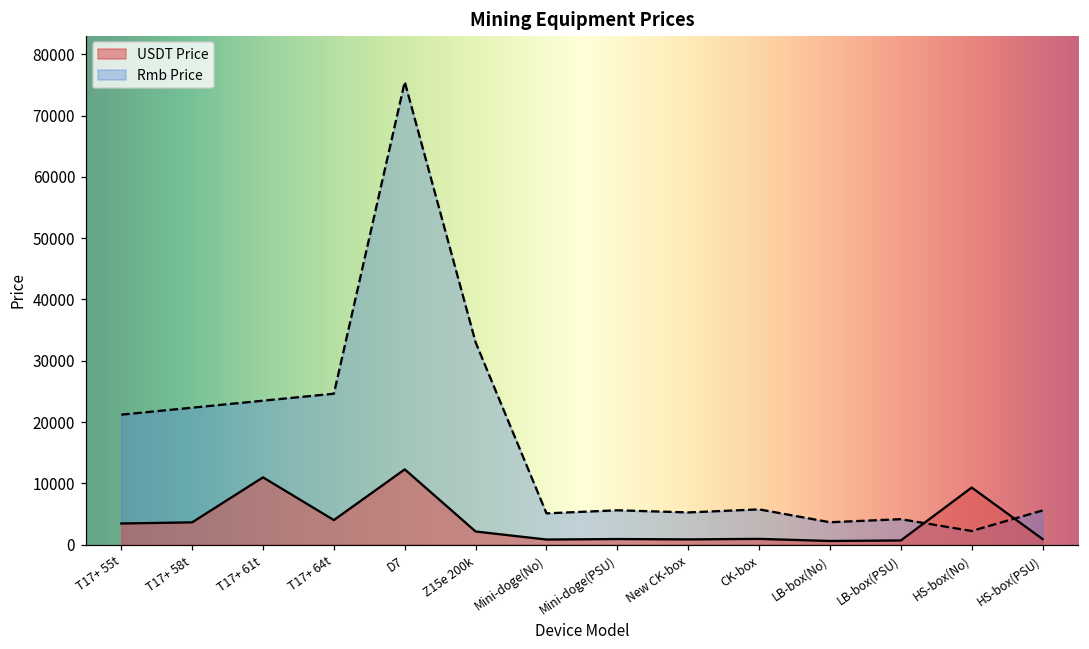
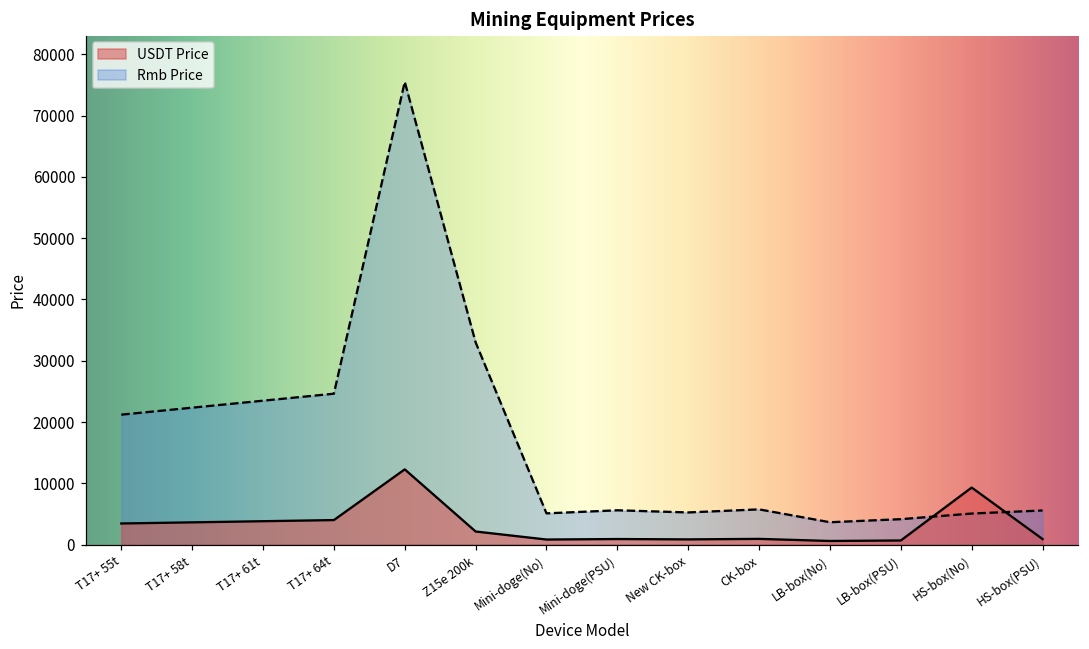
USDT Price, T17+ 61t: 11000 -> 4000
Rmb Price, HS-box(No): 2000 -> 5000
